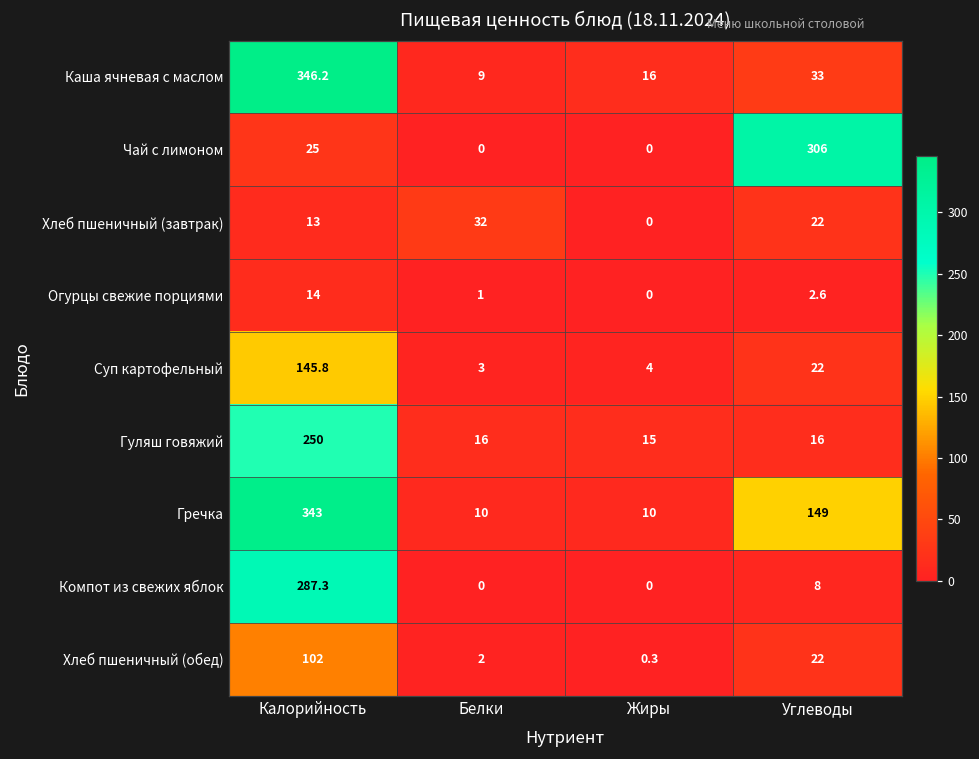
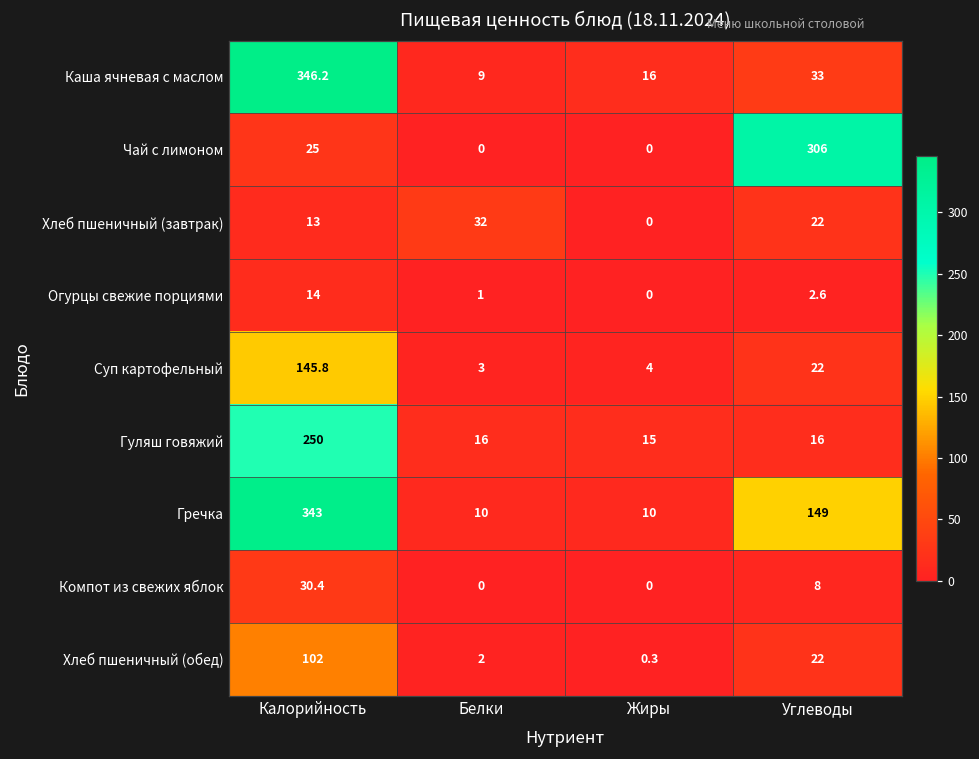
Компот из свежих яблок, Калорийность: 287.3 -> 30.4
